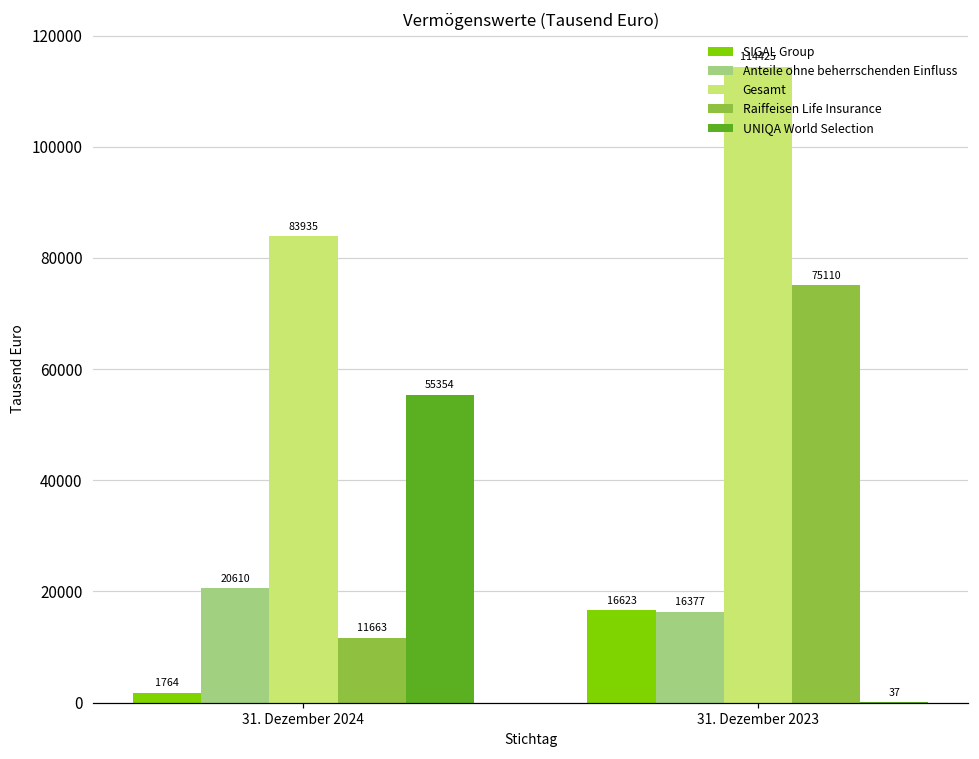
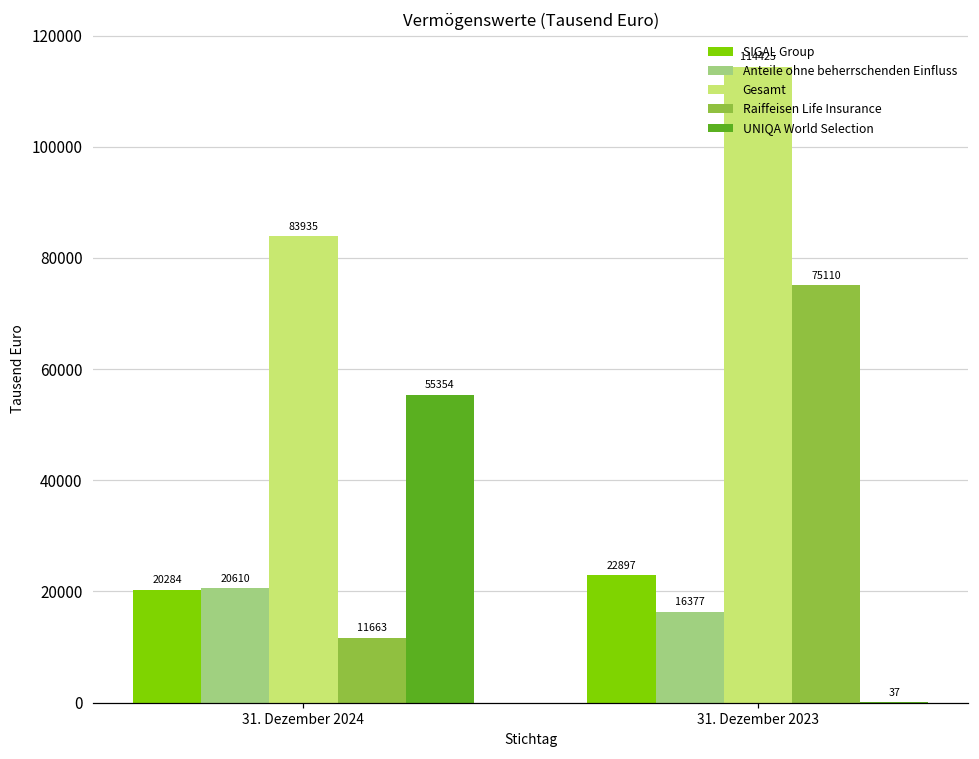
SIGAL Group, 31. Dezember 2024: 1764 -> 20284
SIGAL Group, 31. Dezember 2023: 16623 -> 22897
